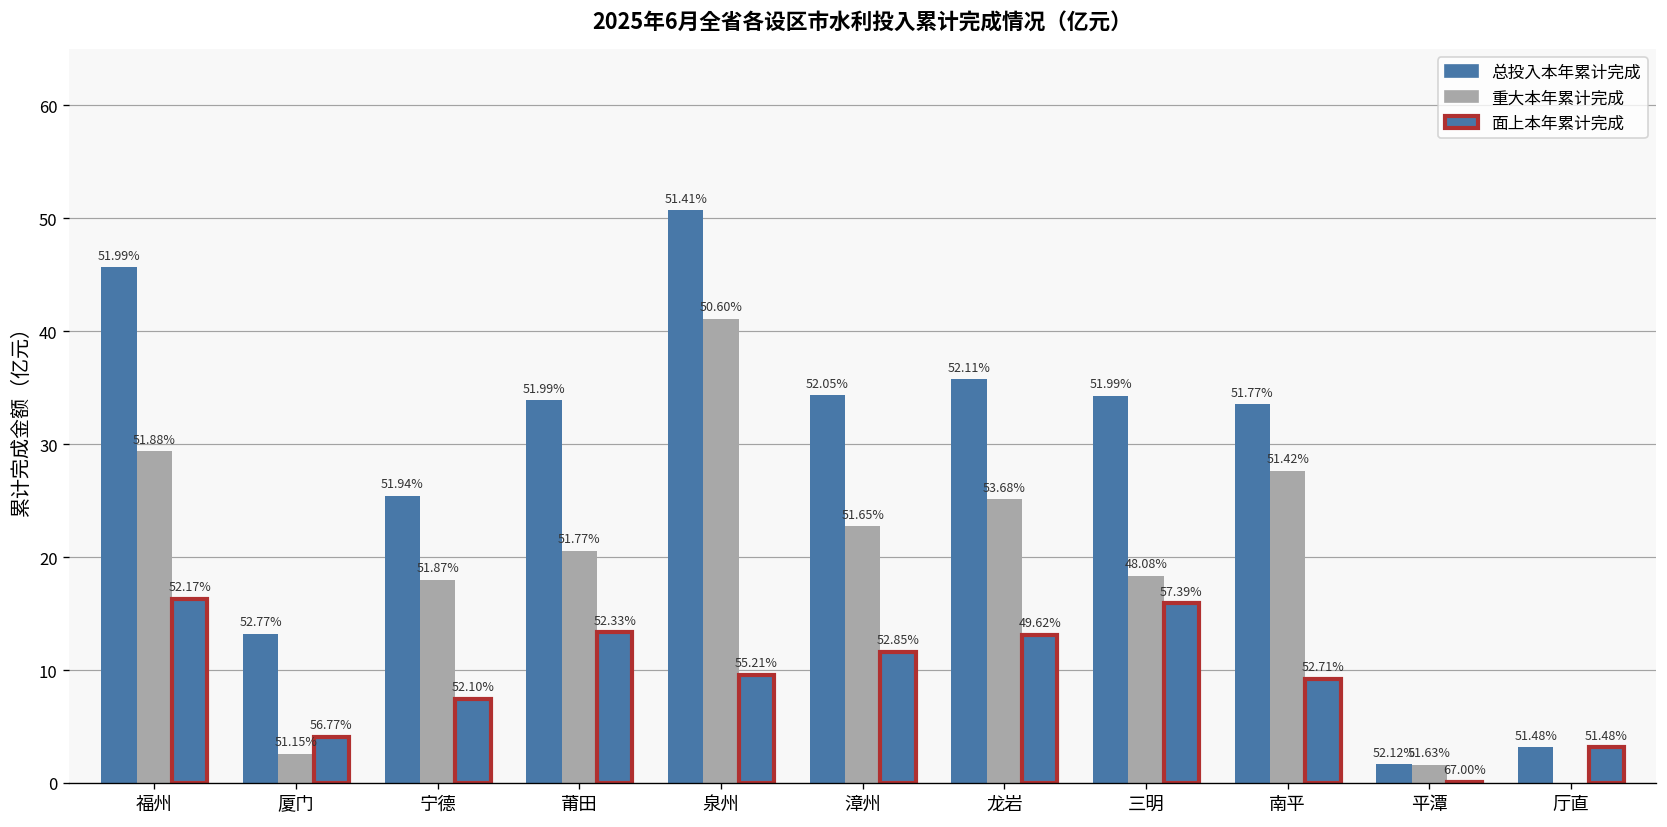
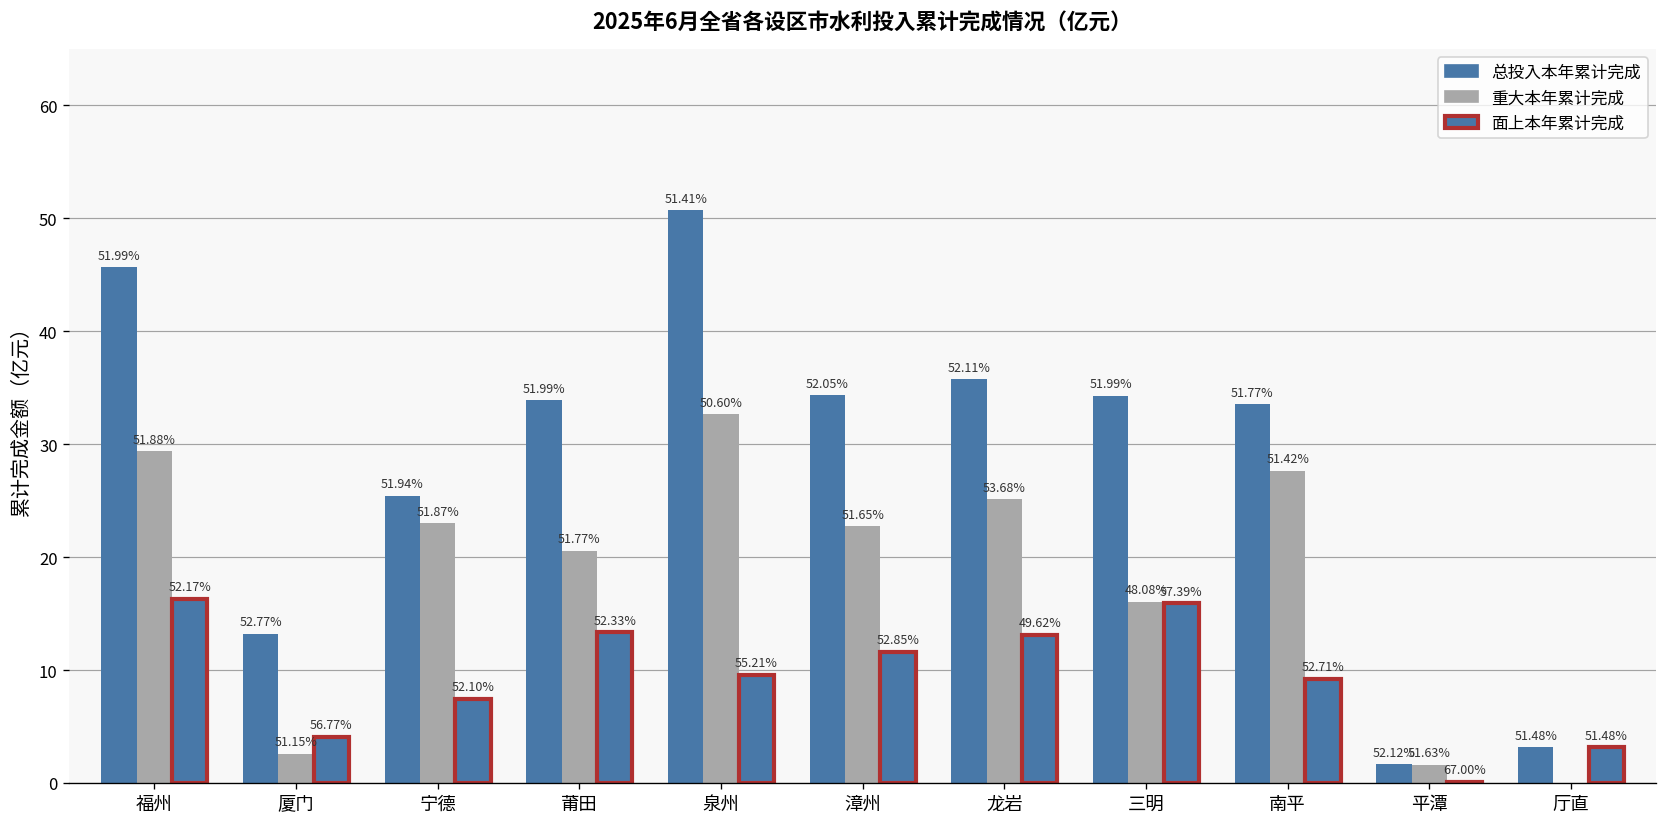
重大本年累计完成, 宁德: 18 -> 23
重大本年累计完成, 泉州: 41 -> 33
重大本年累计完成, 三明: 18 -> 16
